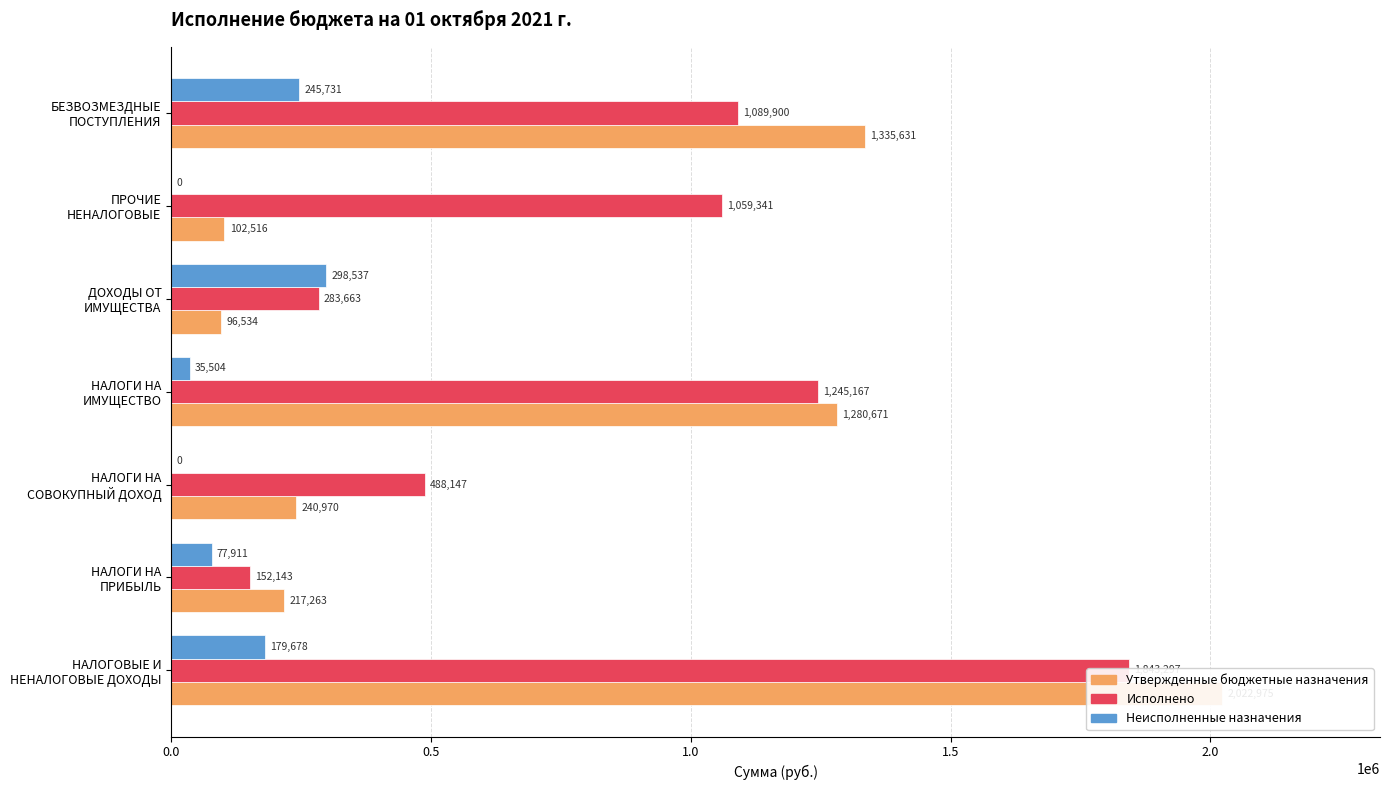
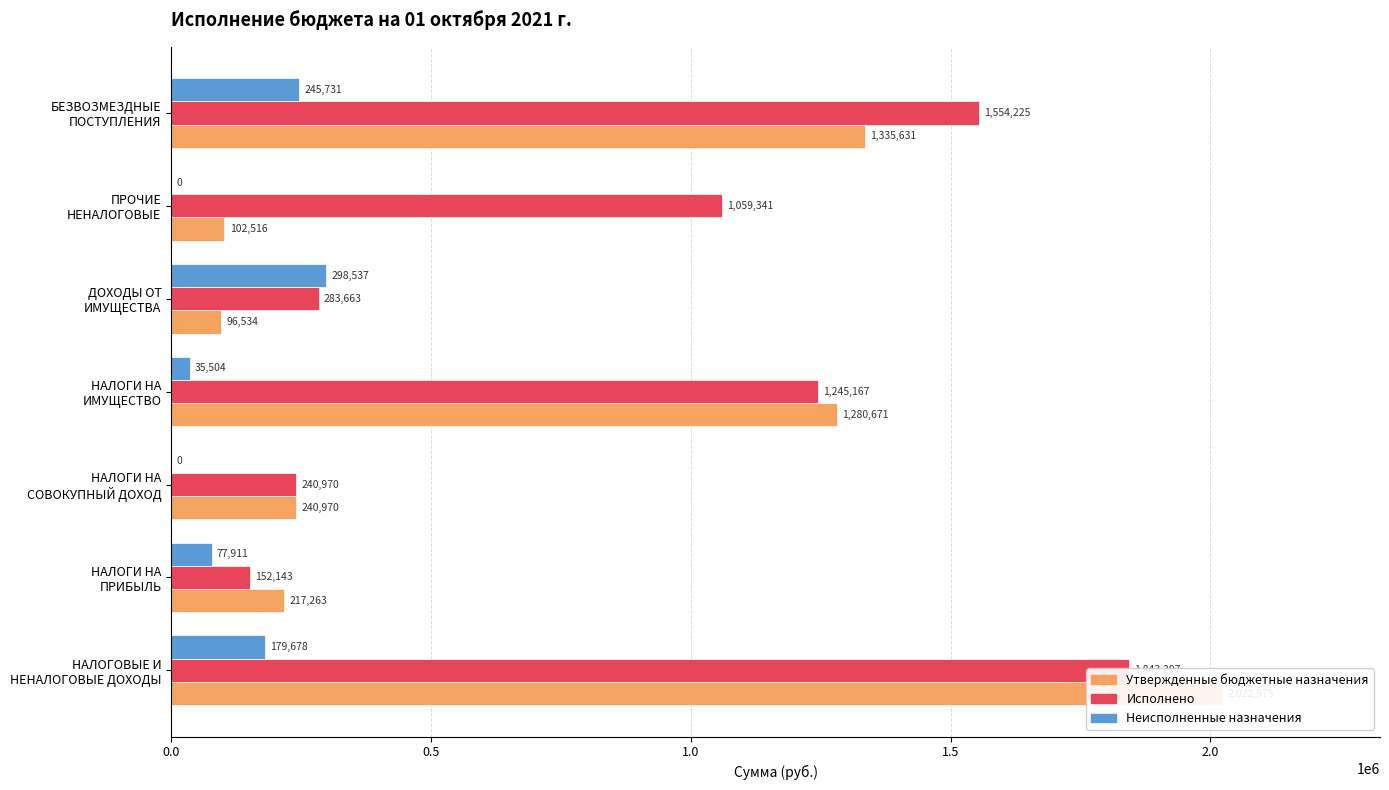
Исполнено, БЕЗВОЗМЕЗДНЫЕ ПОСТУПЛЕНИЯ: 1,089,900 -> 1,554,225
Исполнено, НАЛОГИ НА СОВОКУПНЫЙ ДОХОД: 488,147 -> 240,970
